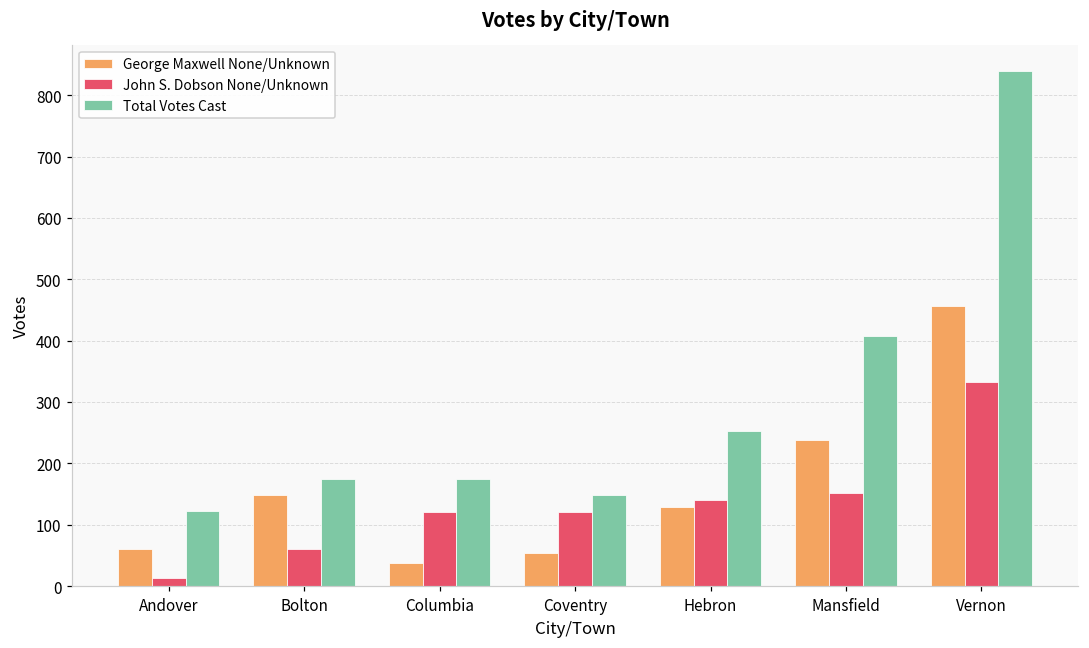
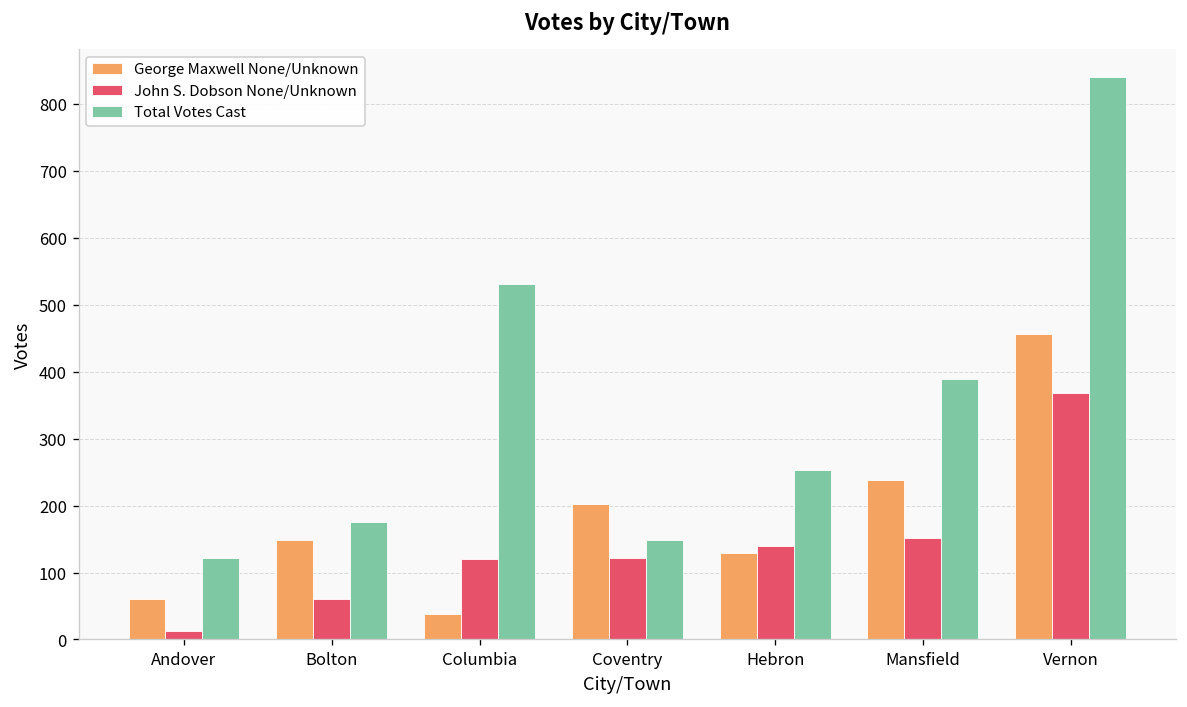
Total Votes Cast, Columbia: 170 -> 530
George Maxwell None/Unknown, Coventry: 50 -> 200
Total Votes Cast, Mansfield: 410 -> 390
John S. Dobson None/Unknown, Vernon: 330 -> 370
